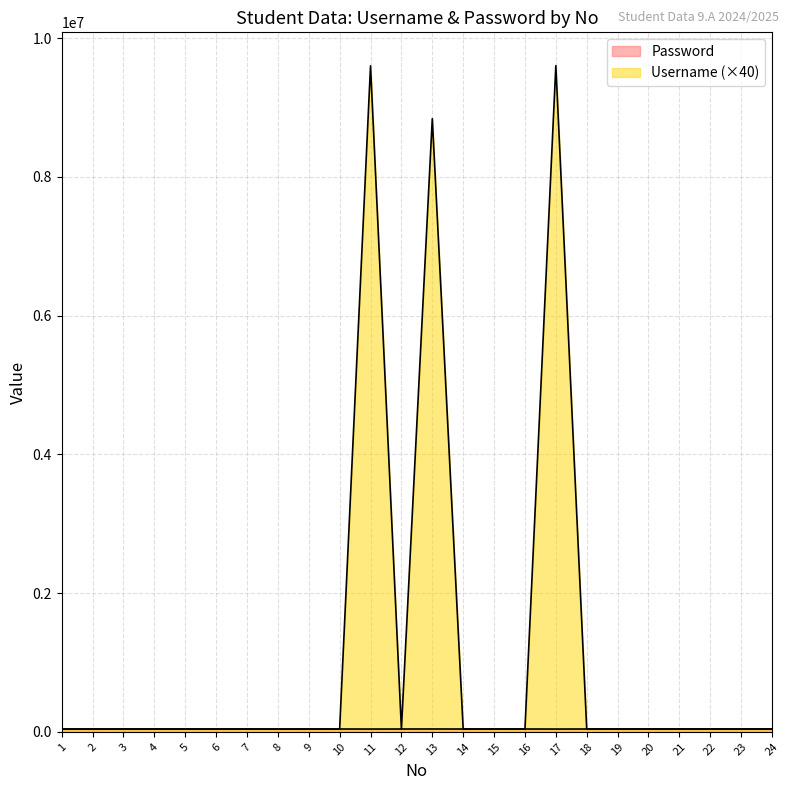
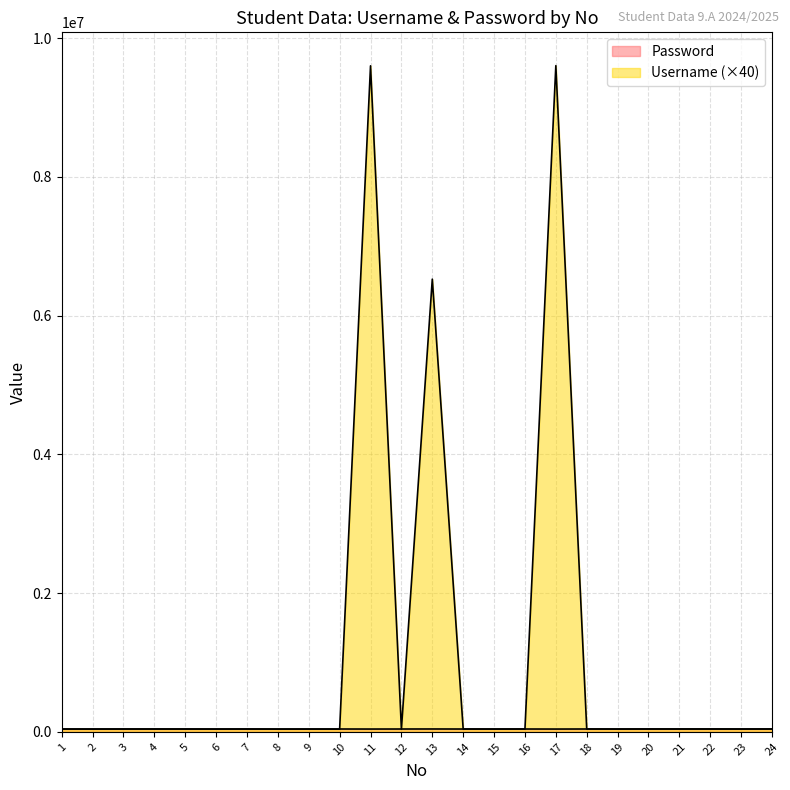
Username (×40), 13: 8800000 -> 6500000
